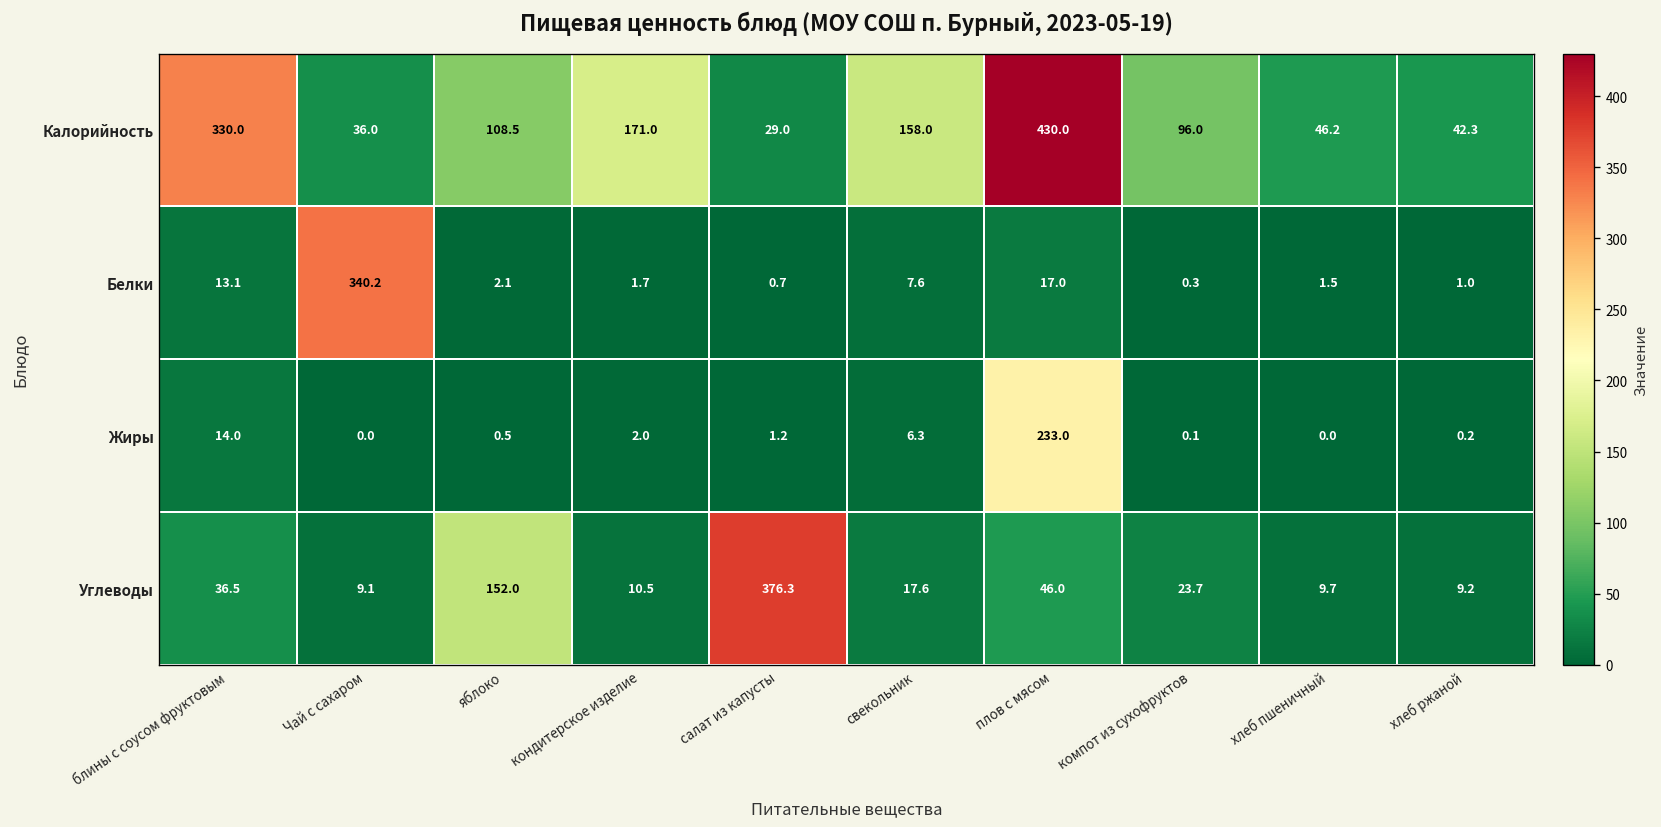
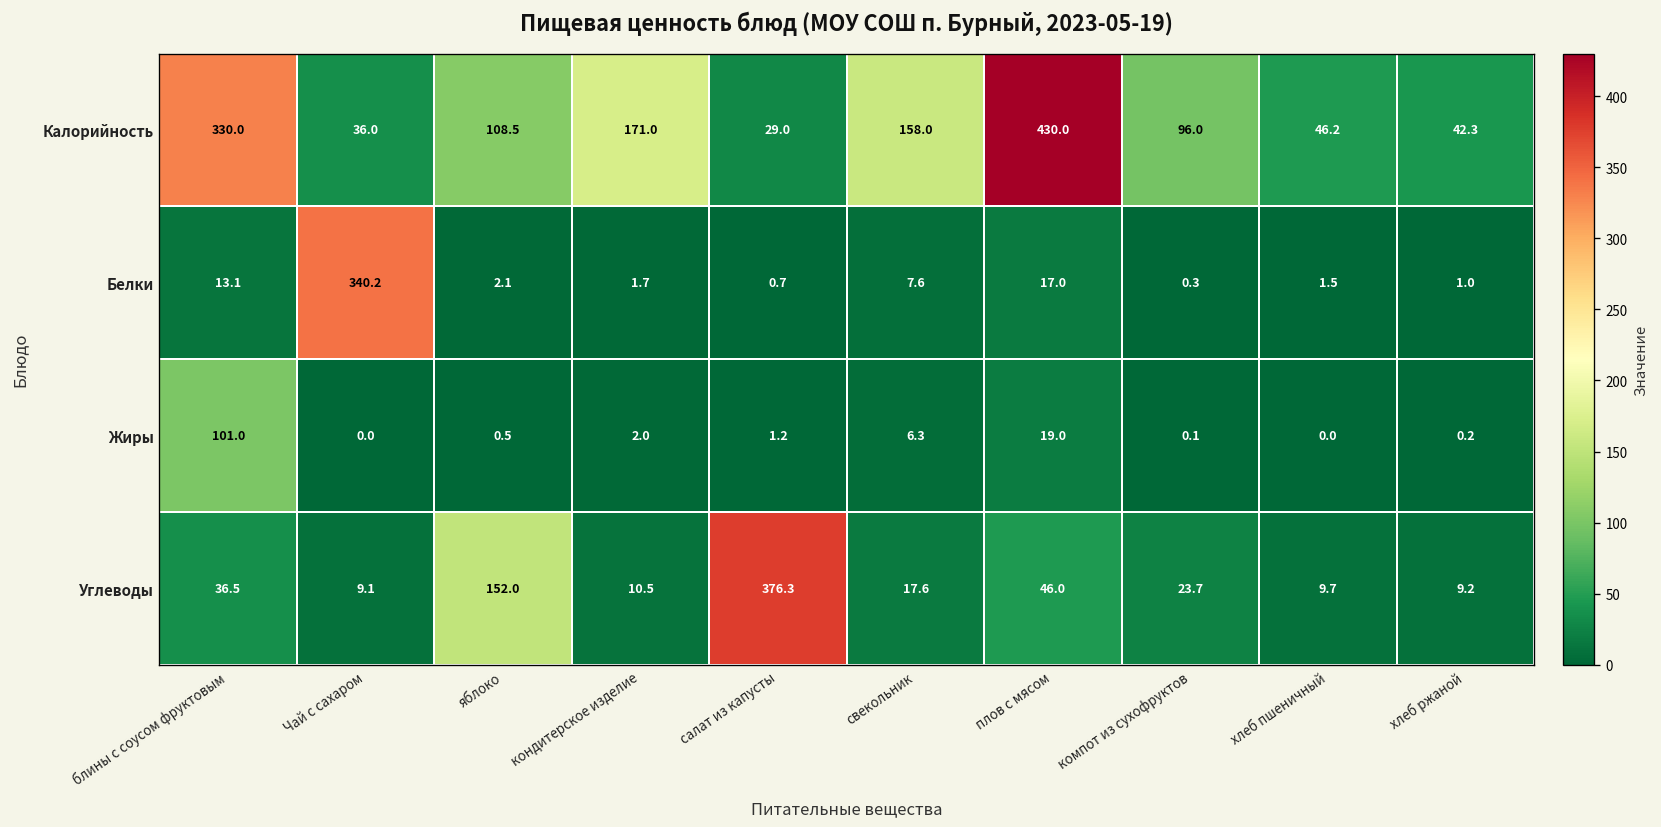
Жиры, блины с соусом фруктовым: 14.0 -> 101.0
Жиры, плов с мясом: 233.0 -> 19.0
